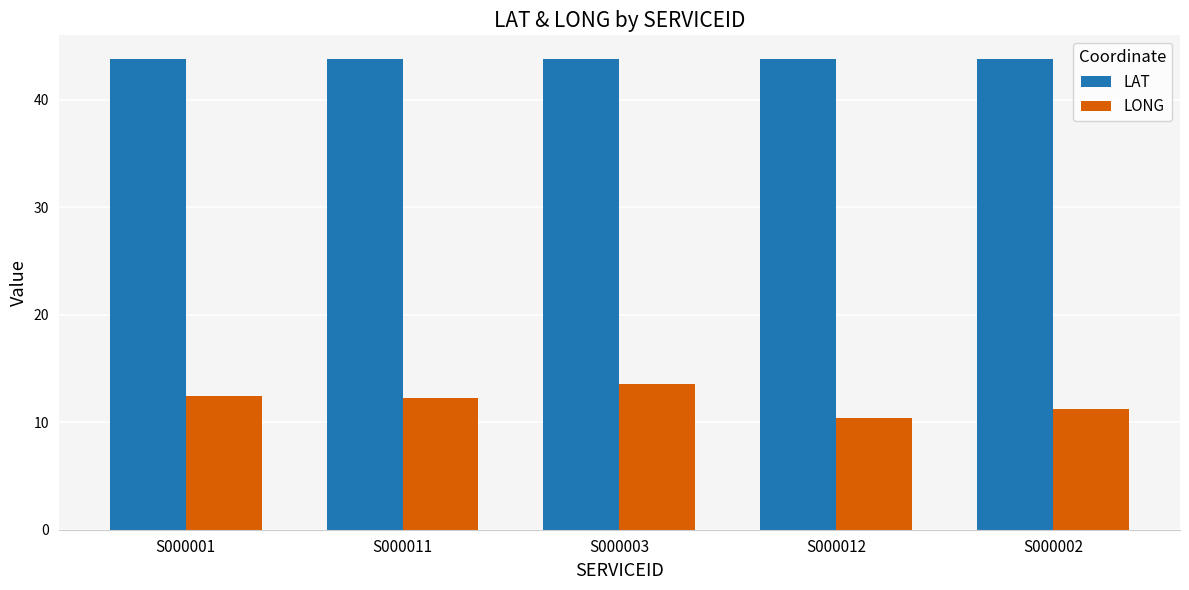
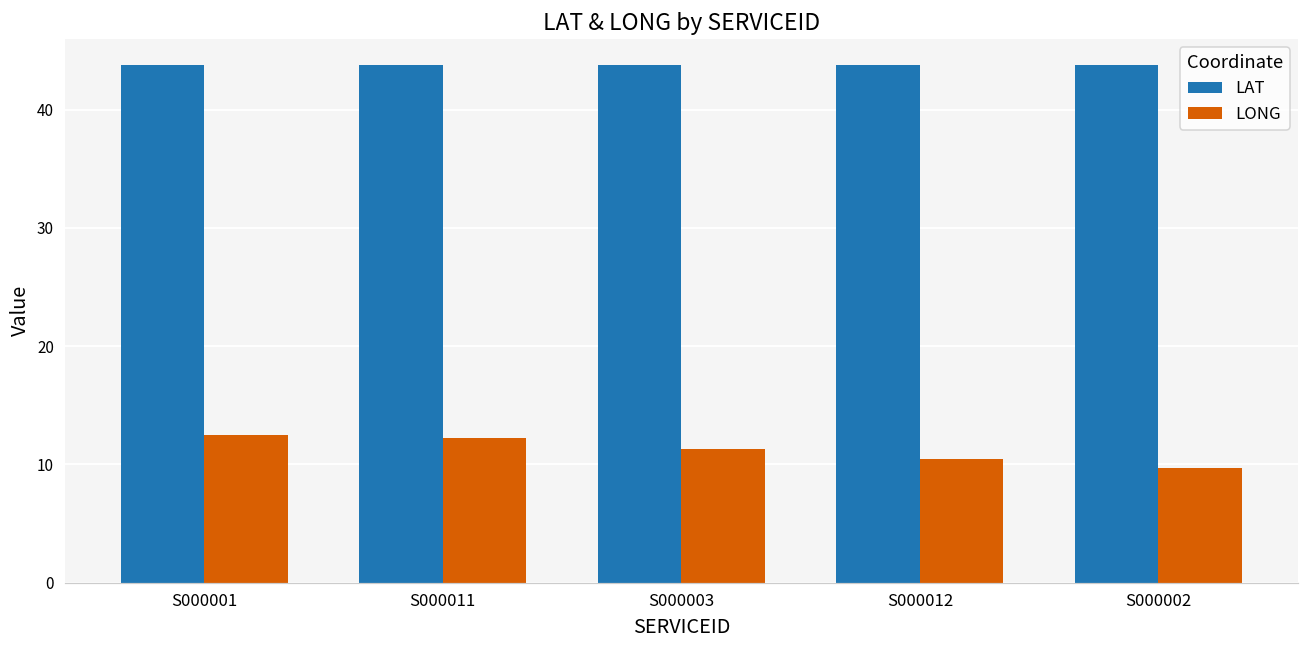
LONG, S000003: 13.6 -> 11.3
LONG, S000002: 11.2 -> 9.7
